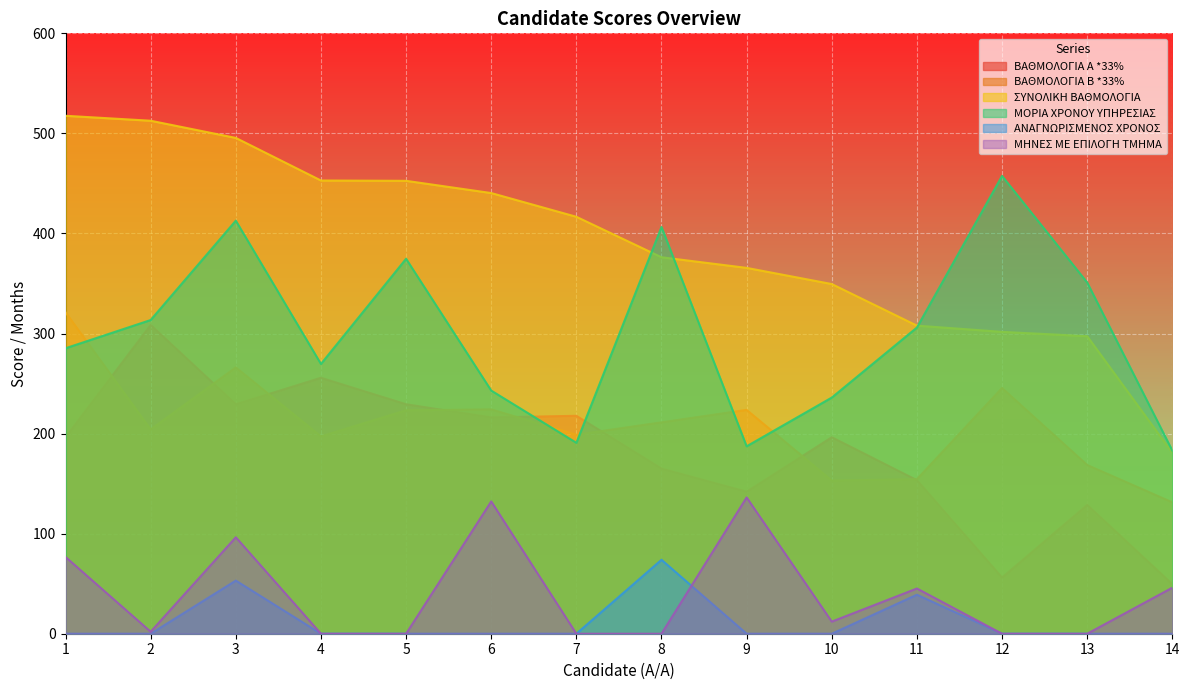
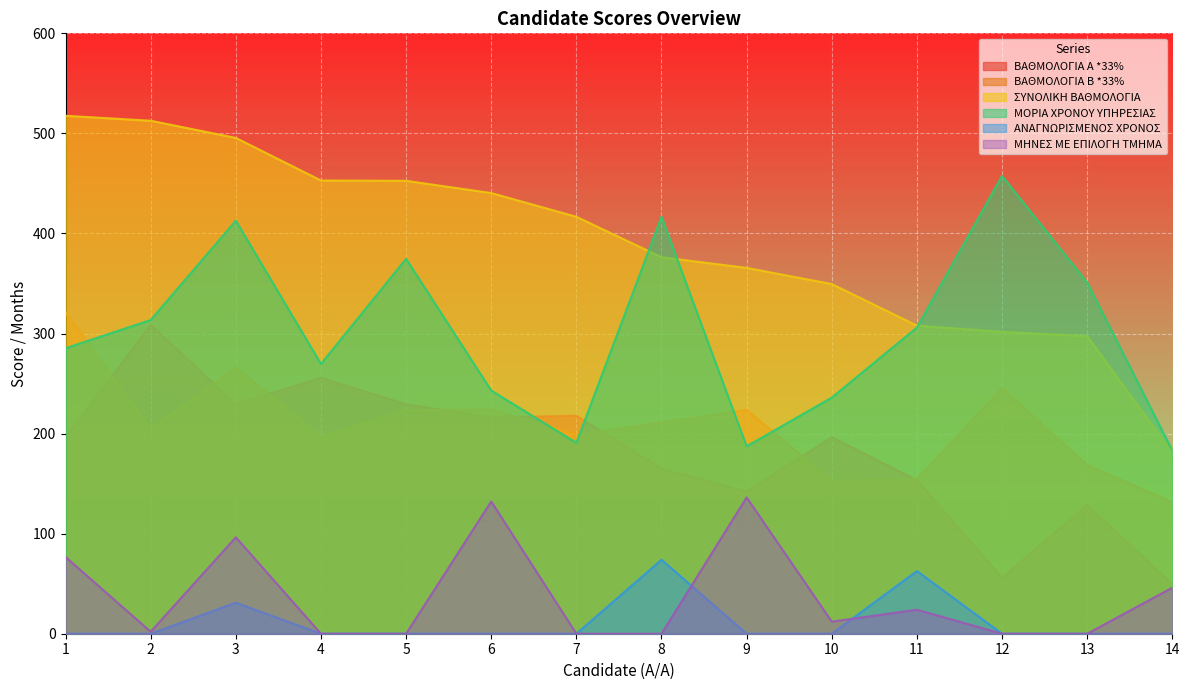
ΑΝΑΓΝΩΡΙΣΜΕΝΟΣ ΧΡΟΝΟΣ, 3: 53 -> 31
ΜΟΡΙΑ ΧΡΟΝΟΥ ΥΠΗΡΕΣΙΑΣ, 8: 407 -> 417
ΑΝΑΓΝΩΡΙΣΜΕΝΟΣ ΧΡΟΝΟΣ, 11: 39 -> 63
ΜΗΝΕΣ ΜΕ ΕΠΙΛΟΓΗ ΤΜΗΜΑ, 11: 45 -> 24
